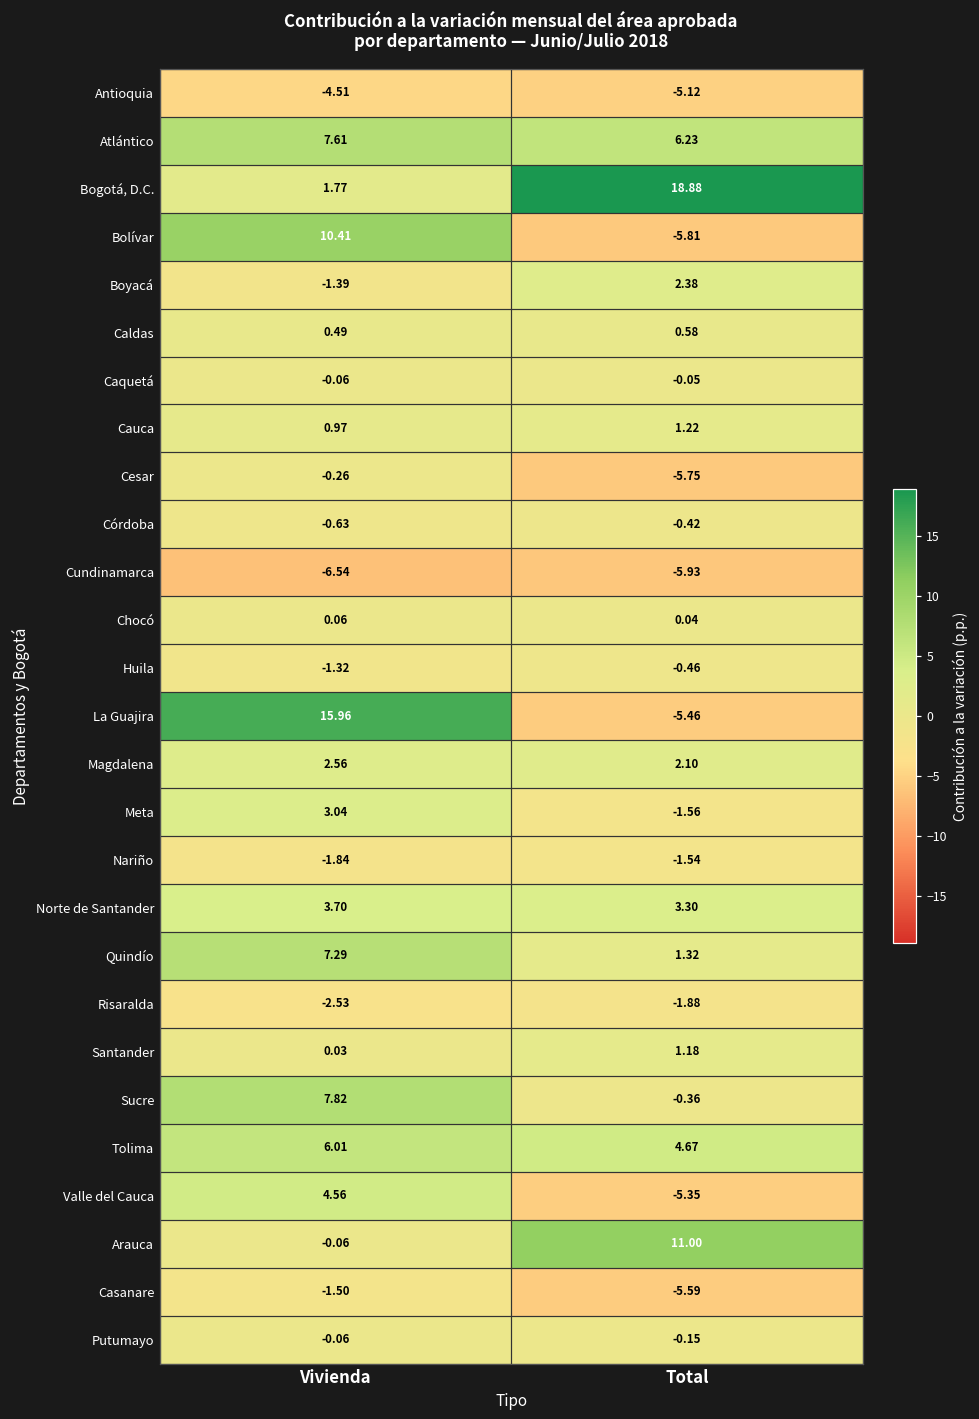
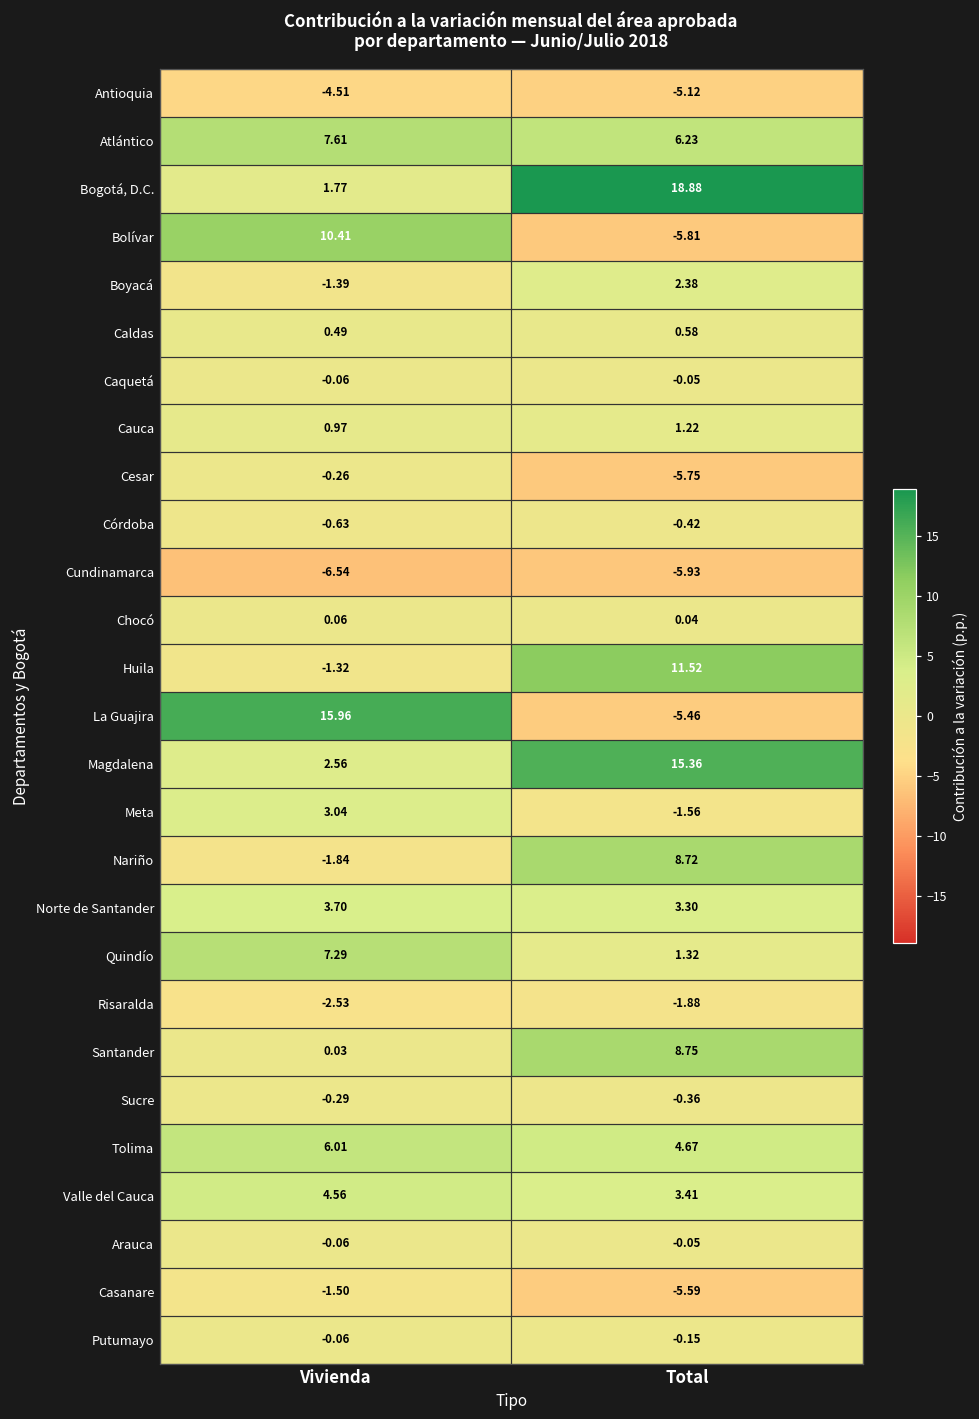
Huila, Total: -0.46 -> 11.52
Magdalena, Total: 2.10 -> 15.36
Nariño, Total: -1.54 -> 8.72
Santander, Total: 1.18 -> 8.75
Sucre, Vivienda: 7.82 -> -0.29
Valle del Cauca, Total: -5.35 -> 3.41
Arauca, Total: 11.00 -> -0.05
